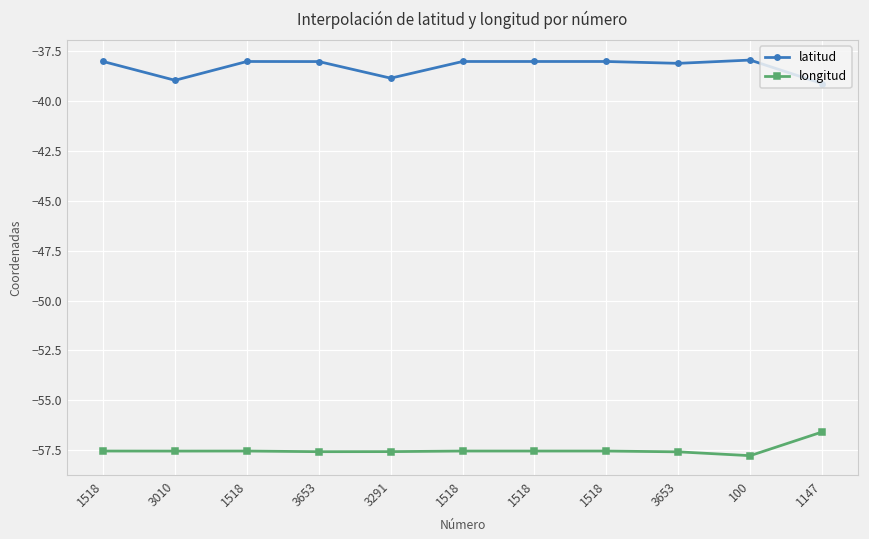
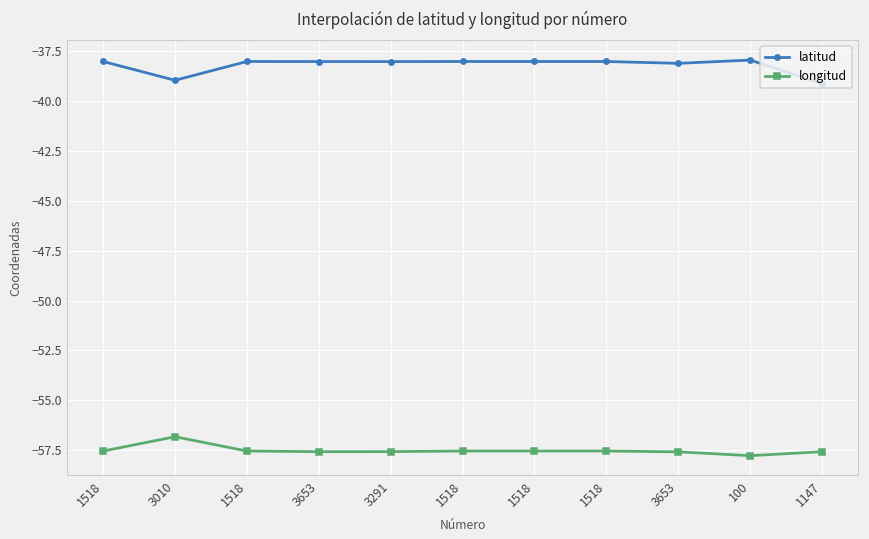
longitud, 3010: -57.5 -> -56.8
latitud, 3291: -38.8 -> -38.0
longitud, 1147: -56.6 -> -57.6
